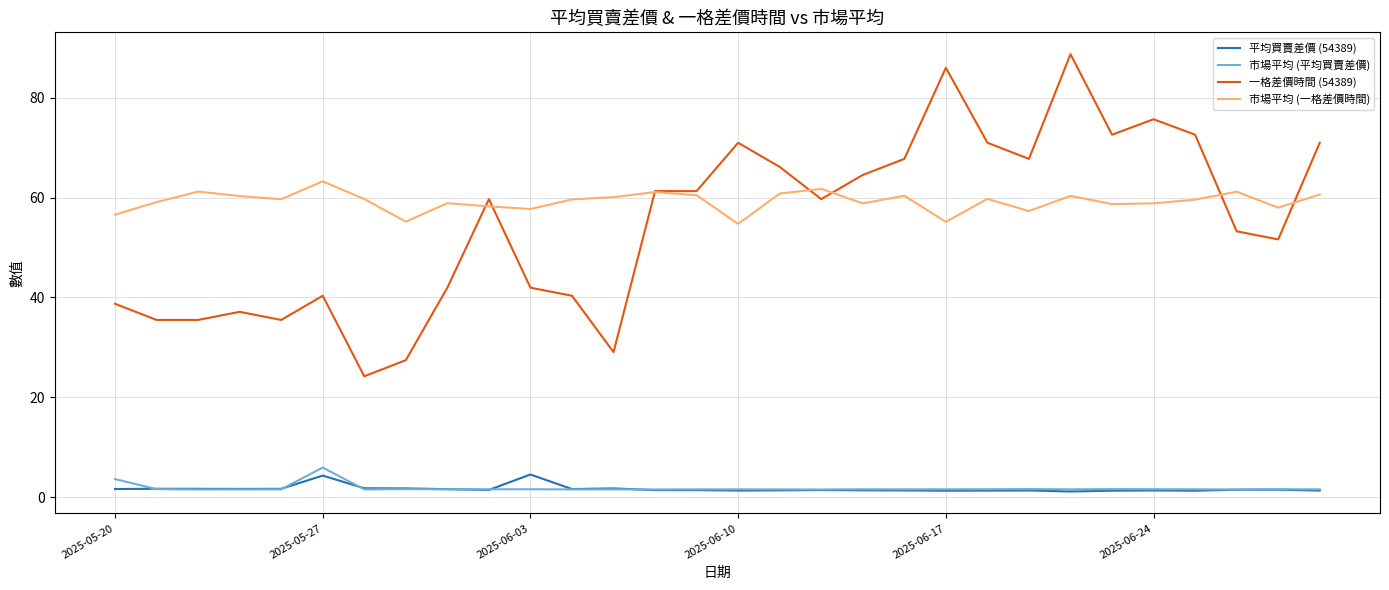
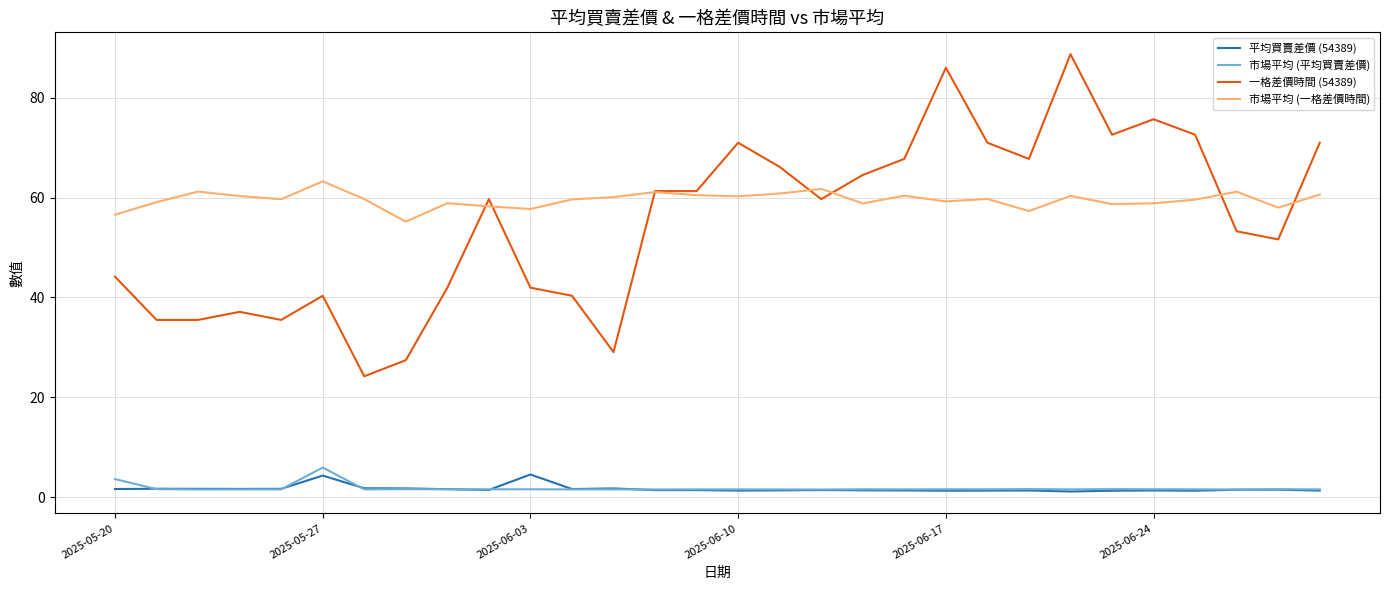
一格差價時間 (54389), 2025-05-20: 39 -> 44
市場平均 (一格差價時間), 2025-06-10: 55 -> 60
市場平均 (一格差價時間), 2025-06-17: 55 -> 59
